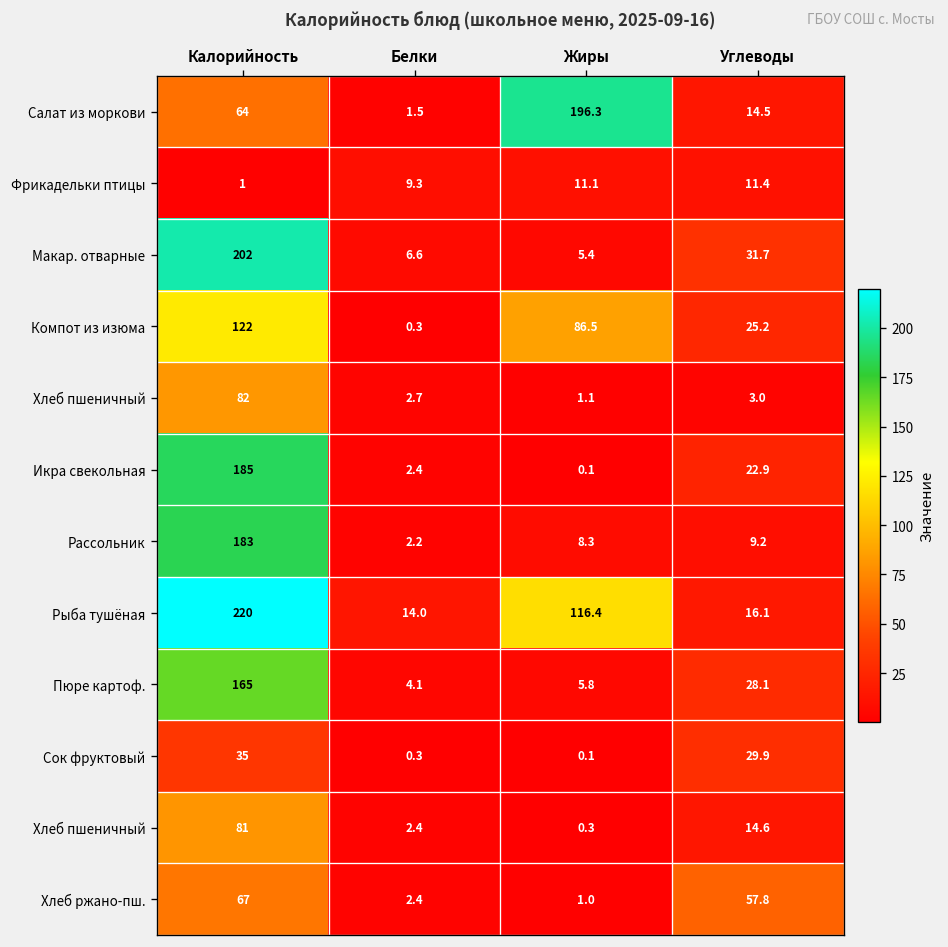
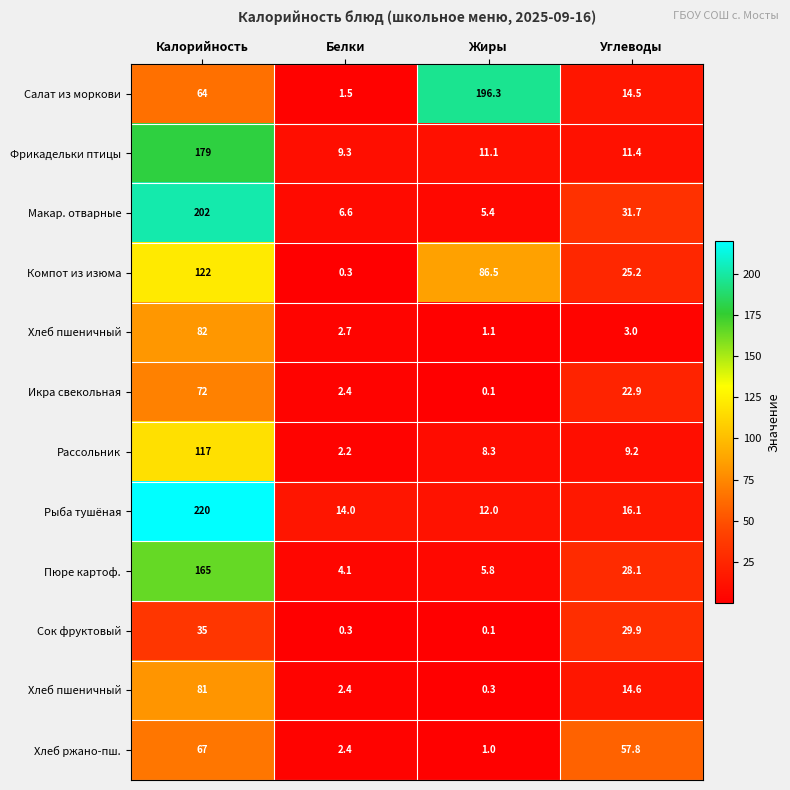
Фрикадельки птицы, Калорийность: 1 -> 179
Икра свекольная, Калорийность: 185 -> 72
Рассольник, Калорийность: 183 -> 117
Рыба тушёная, Жиры: 116.4 -> 12.0
